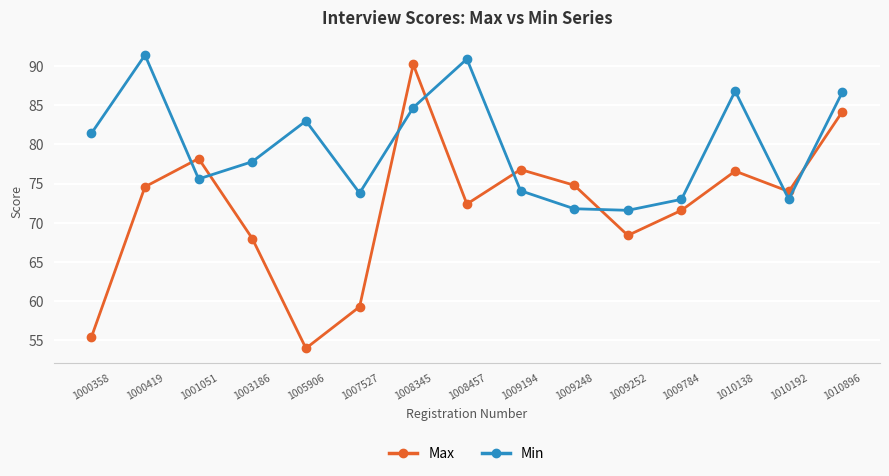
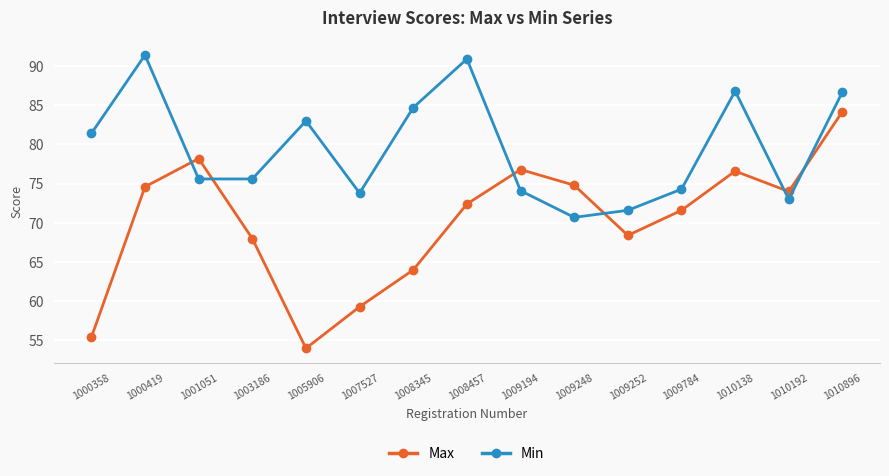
Min, 1003186: 78 -> 76
Max, 1008345: 90 -> 64
Min, 1009248: 72 -> 71
Min, 1009784: 73 -> 74
